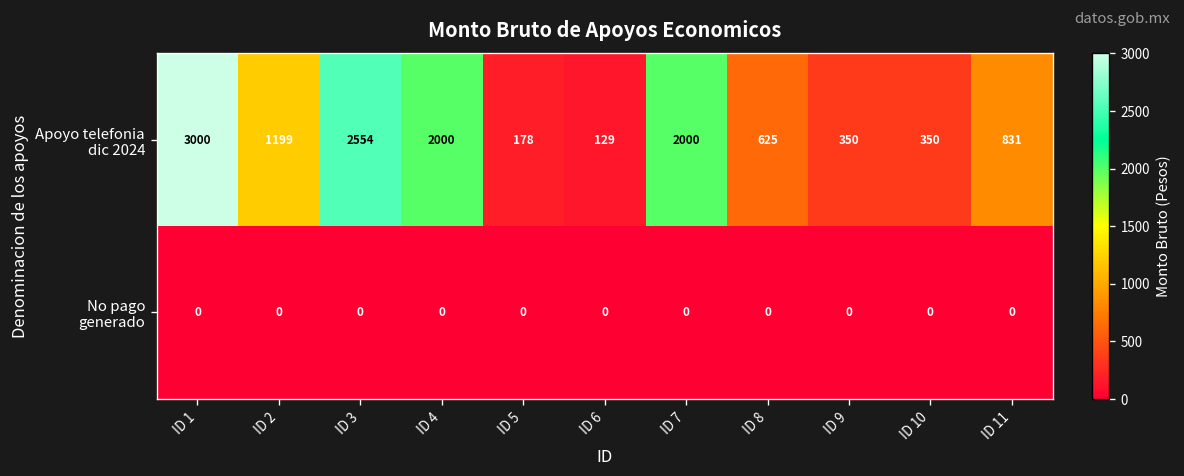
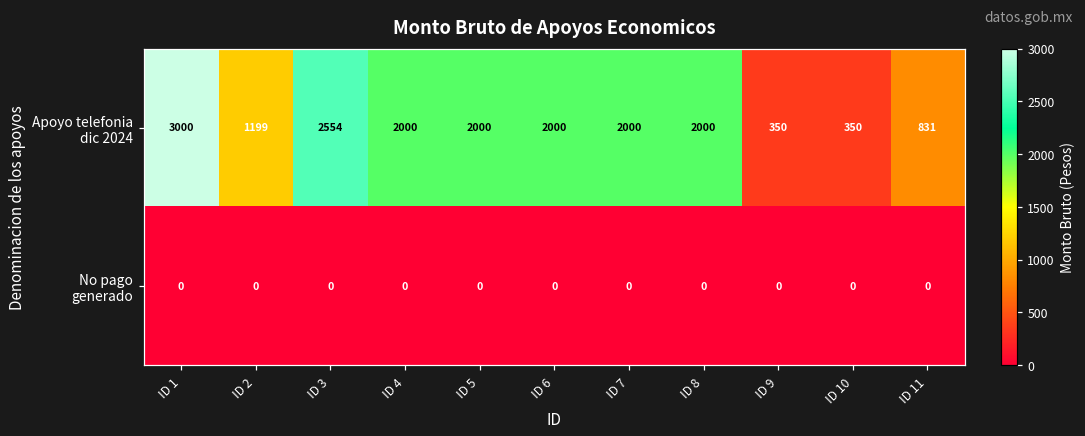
Apoyo telefonia dic 2024, ID 5: 178 -> 2000
Apoyo telefonia dic 2024, ID 6: 129 -> 2000
Apoyo telefonia dic 2024, ID 8: 625 -> 2000
